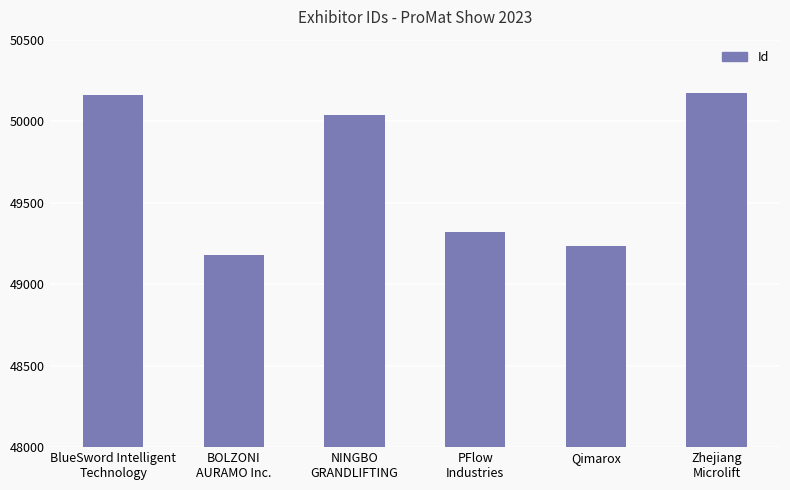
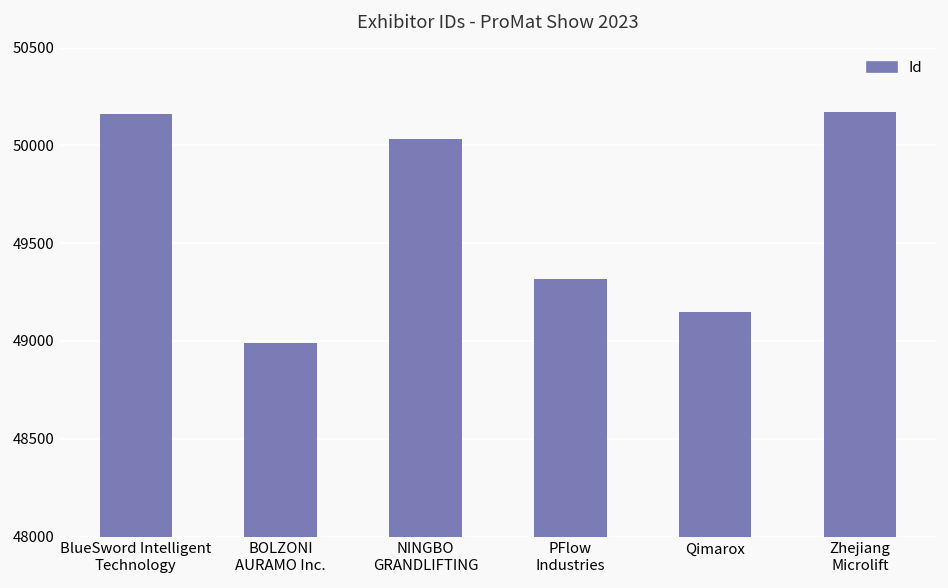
BOLZONI AURAMO Inc.: 49180 -> 48990
Qimarox: 49240 -> 49150
